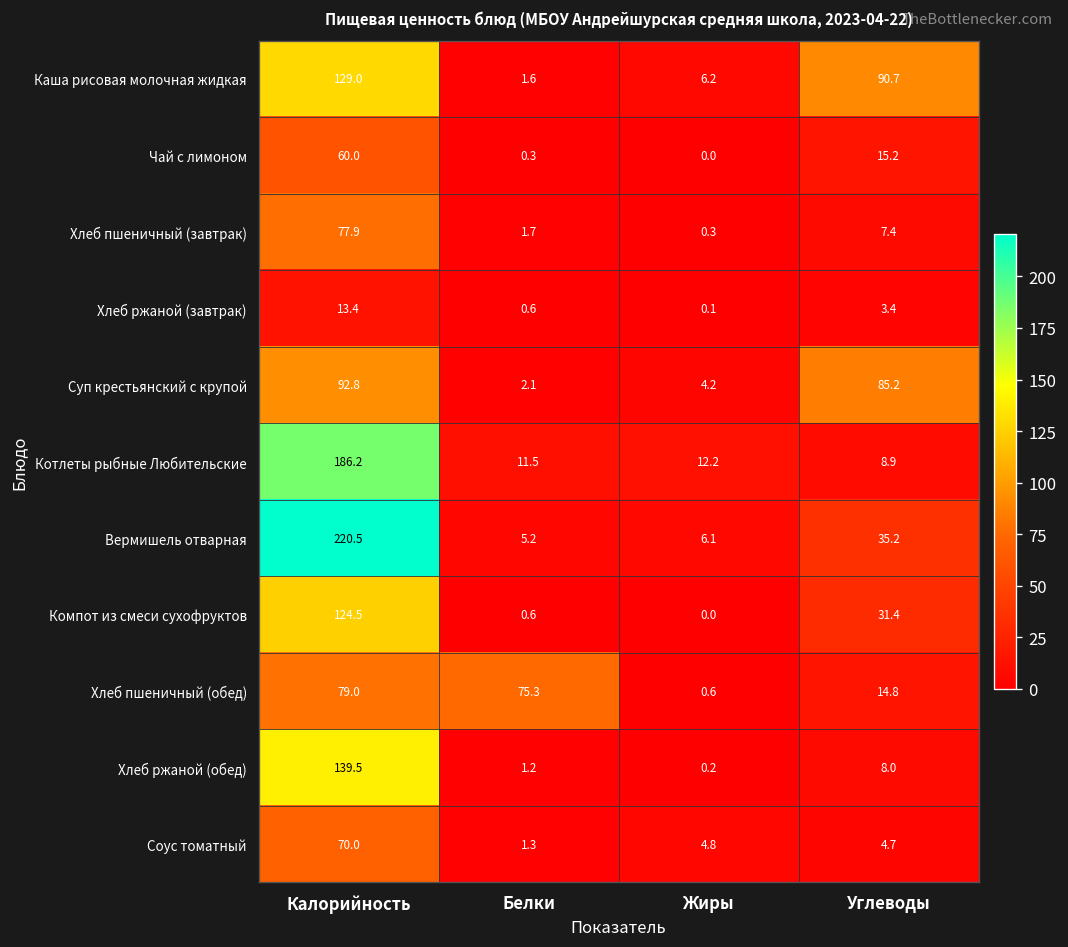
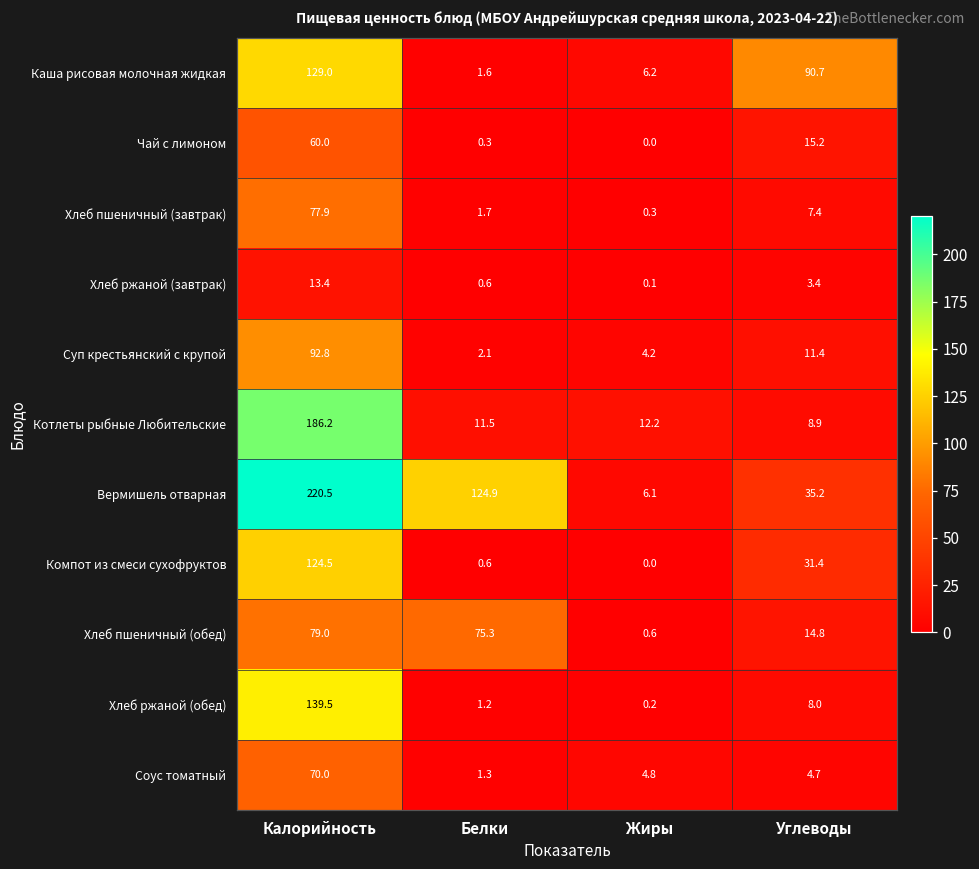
Суп крестьянский с крупой, Углеводы: 85.2 -> 11.4
Вермишель отварная, Белки: 5.2 -> 124.9
